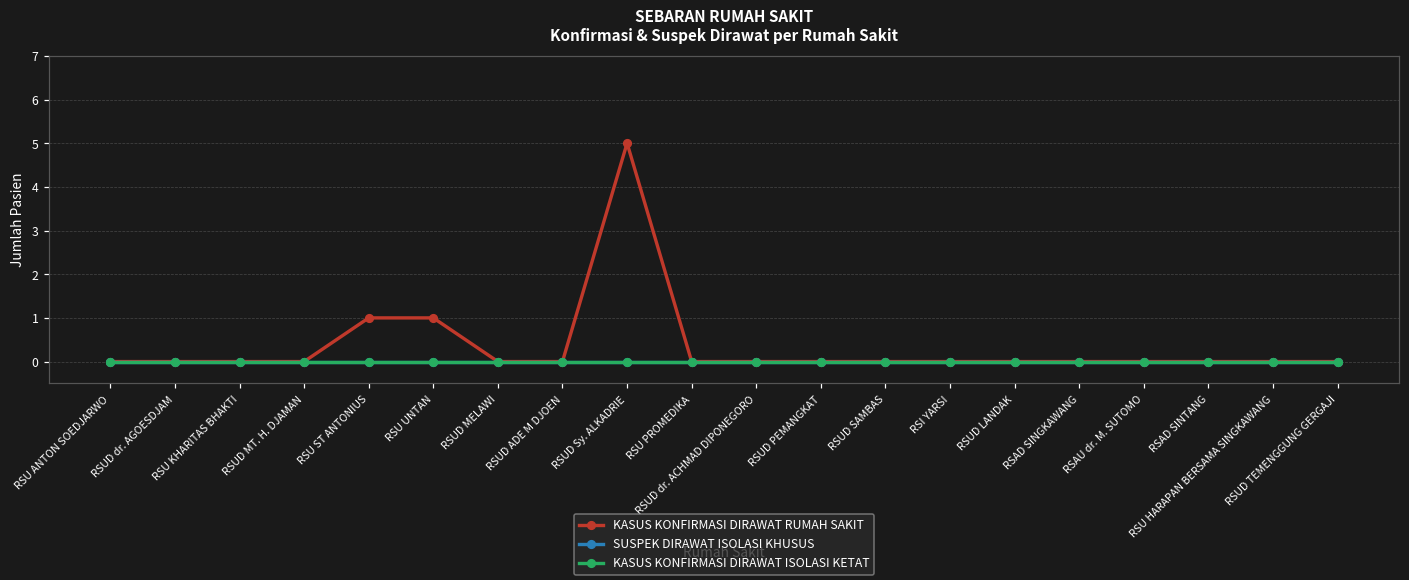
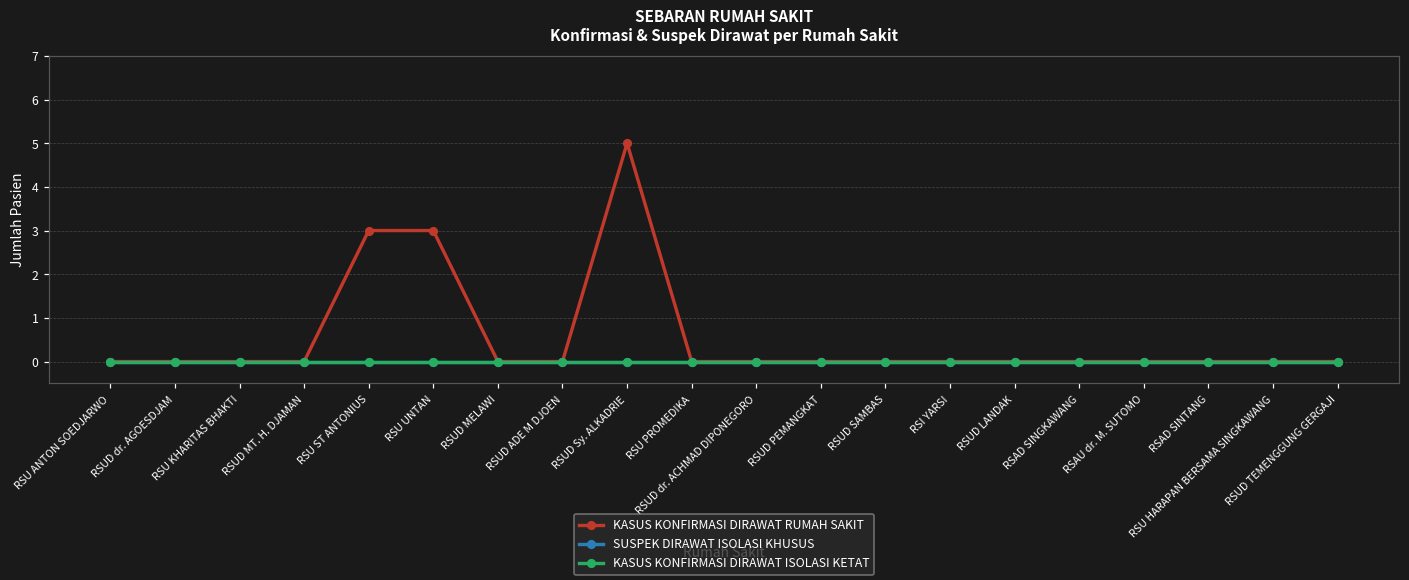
KASUS KONFIRMASI DIRAWAT RUMAH SAKIT, RSU ST ANTONIUS: 1 -> 3
KASUS KONFIRMASI DIRAWAT RUMAH SAKIT, RSU UNTAN: 1 -> 3
